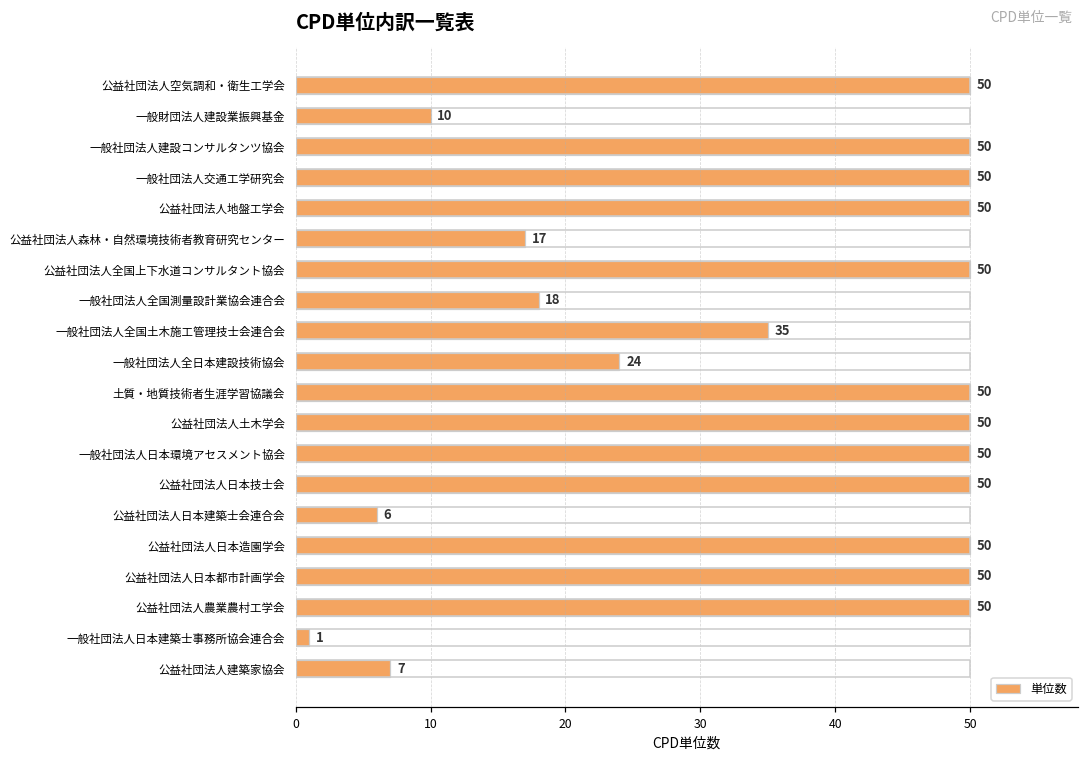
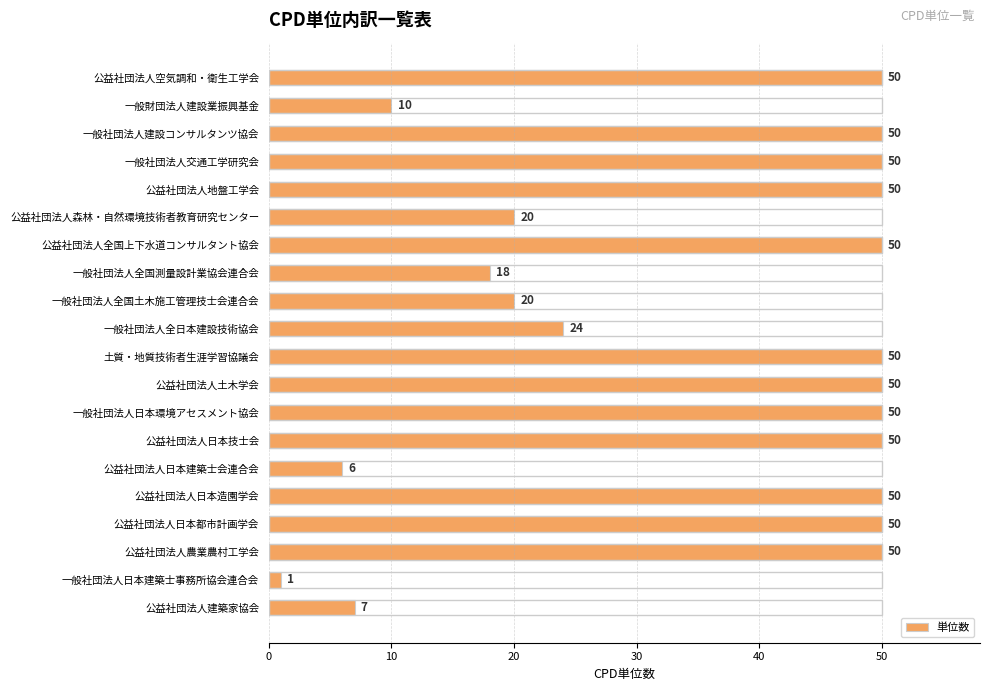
公益社団法人森林・自然環境技術者教育研究センター: 17 -> 20
一般社団法人全国土木施工管理技士会連合会: 35 -> 20
